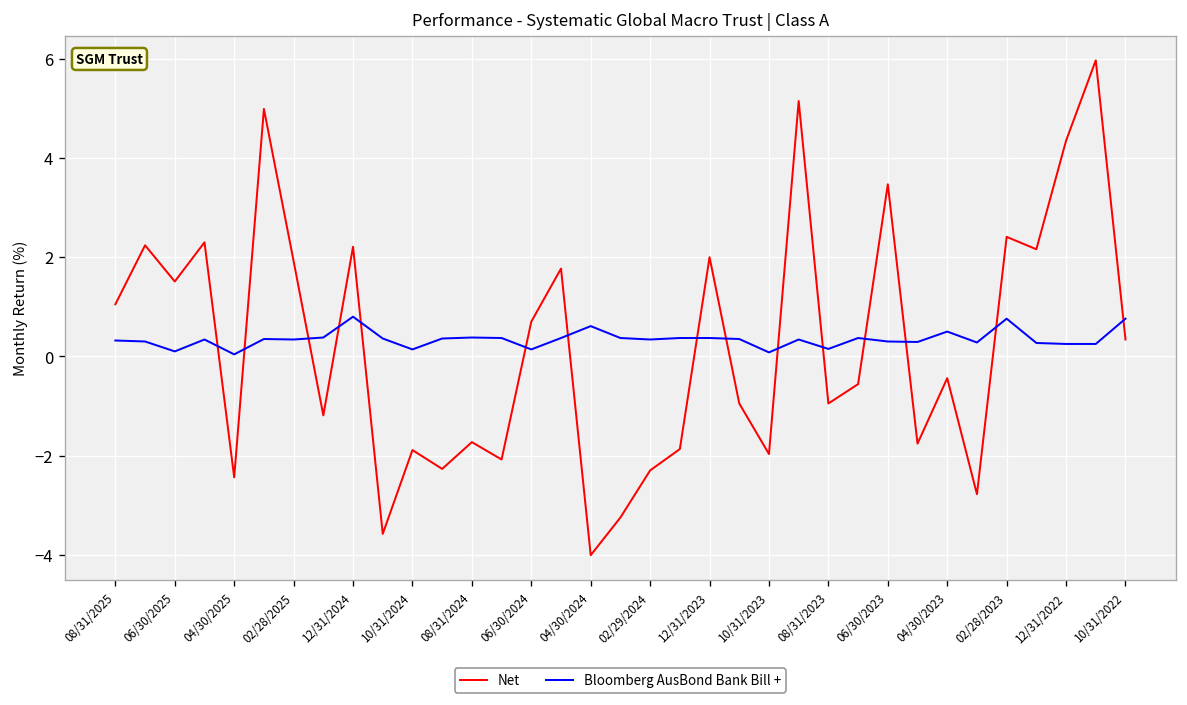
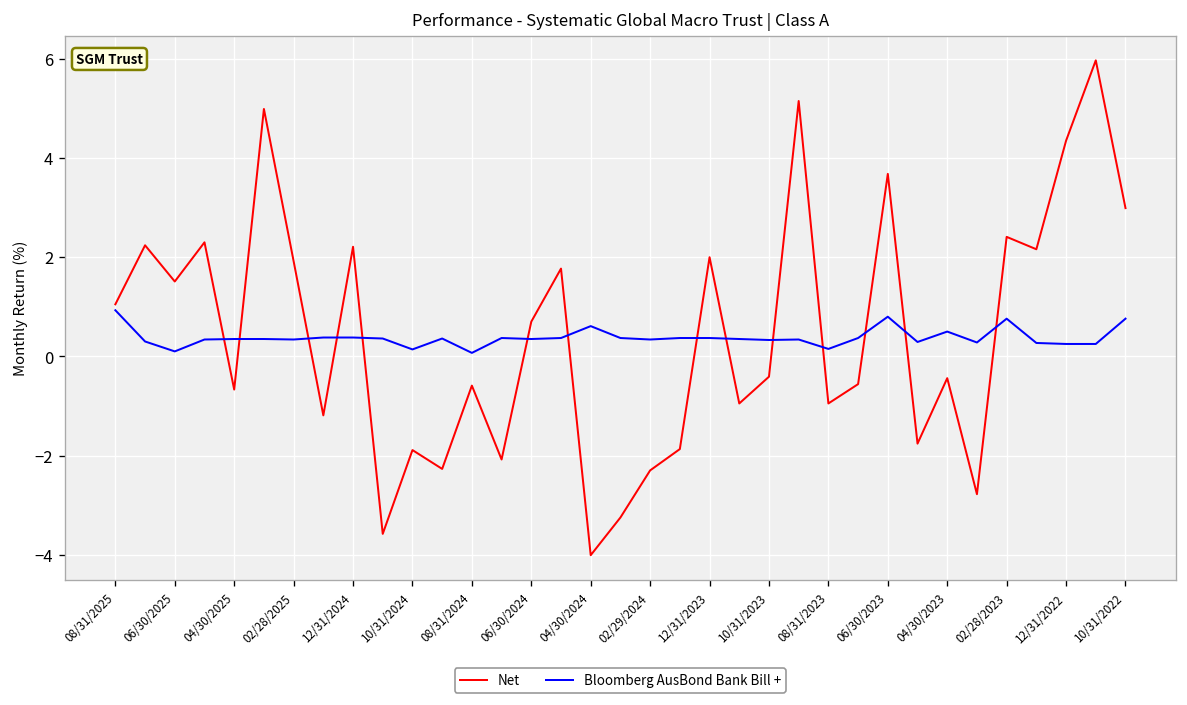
Bloomberg AusBond Bank Bill +, 08/31/2025: 0.3 -> 0.9
Net, 04/30/2025: -2.4 -> -0.7
Bloomberg AusBond Bank Bill +, 04/30/2025: 0.0 -> 0.4
Bloomberg AusBond Bank Bill +, 12/31/2024: 0.8 -> 0.4
Net, 08/31/2024: -1.7 -> -0.6
Bloomberg AusBond Bank Bill +, 08/31/2024: 0.4 -> 0.1
Bloomberg AusBond Bank Bill +, 06/30/2024: 0.1 -> 0.4
Net, 10/31/2023: -2.0 -> -0.4
Bloomberg AusBond Bank Bill +, 10/31/2023: 0.1 -> 0.3
Net, 06/30/2023: 3.5 -> 3.7
Bloomberg AusBond Bank Bill +, 06/30/2023: 0.3 -> 0.8
Net, 10/31/2022: 0.3 -> 3.0
